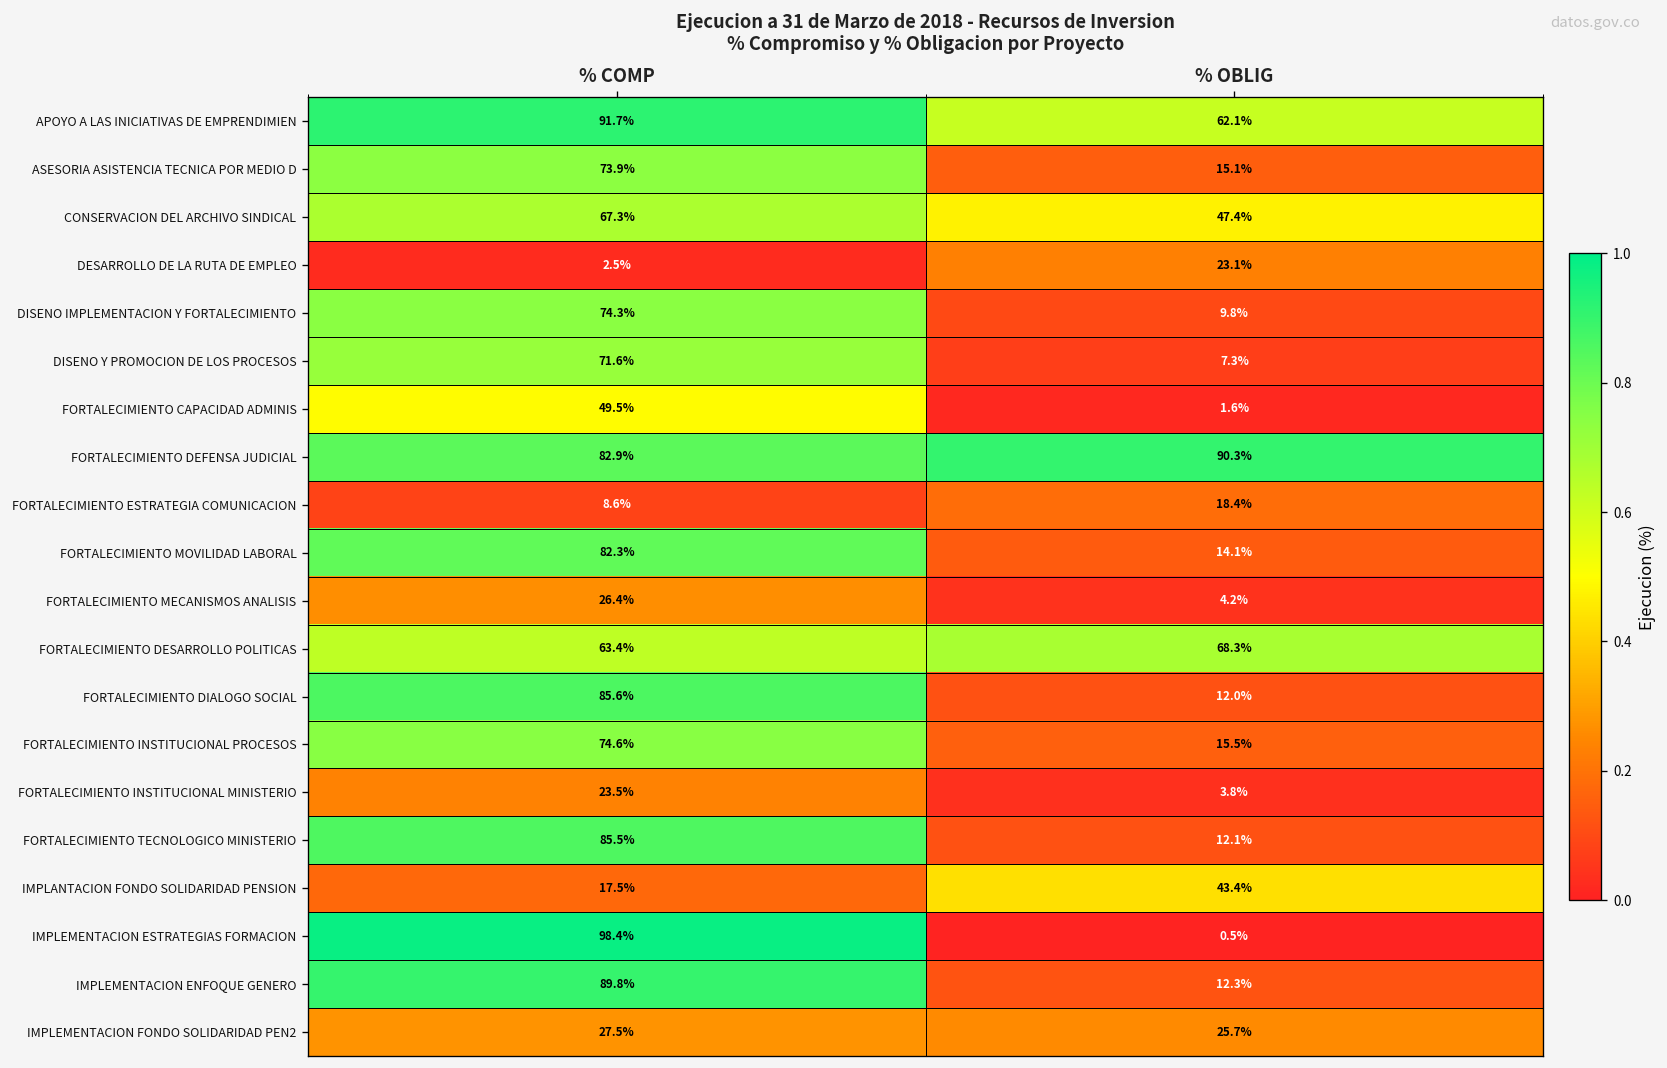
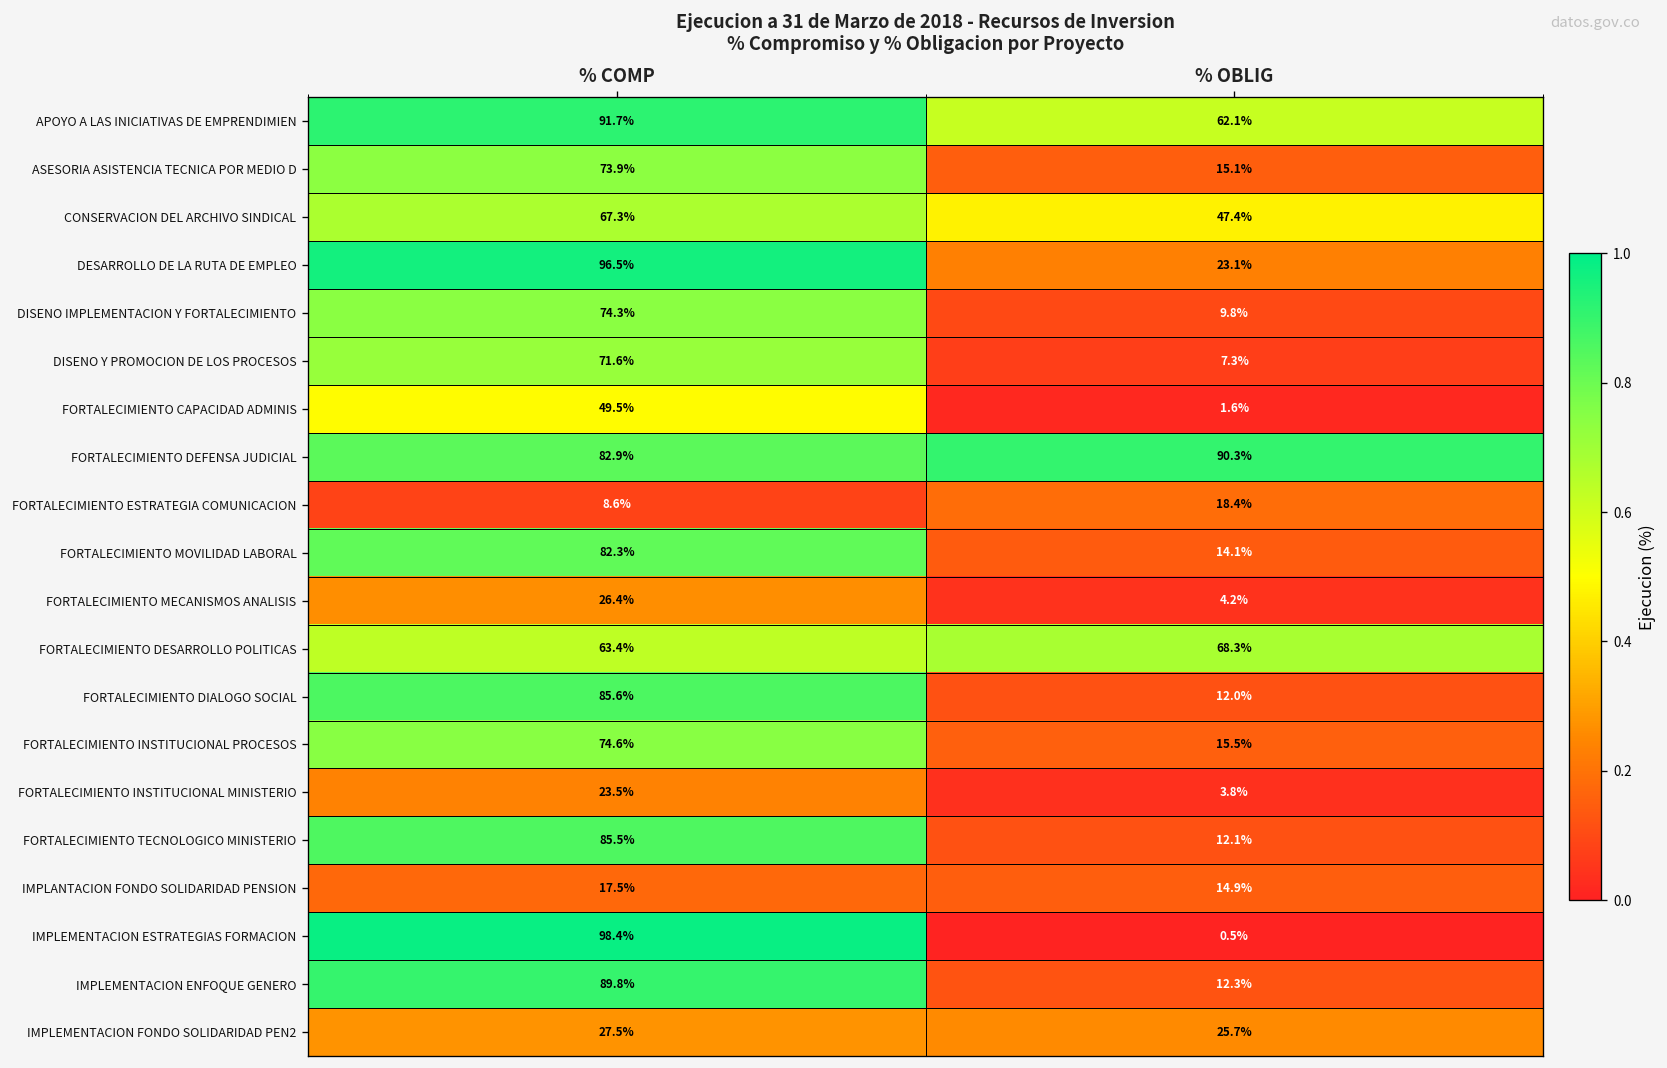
DESARROLLO DE LA RUTA DE EMPLEO, % COMP: 2.5% -> 96.5%
IMPLANTACION FONDO SOLIDARIDAD PENSION, % OBLIG: 43.4% -> 14.9%
